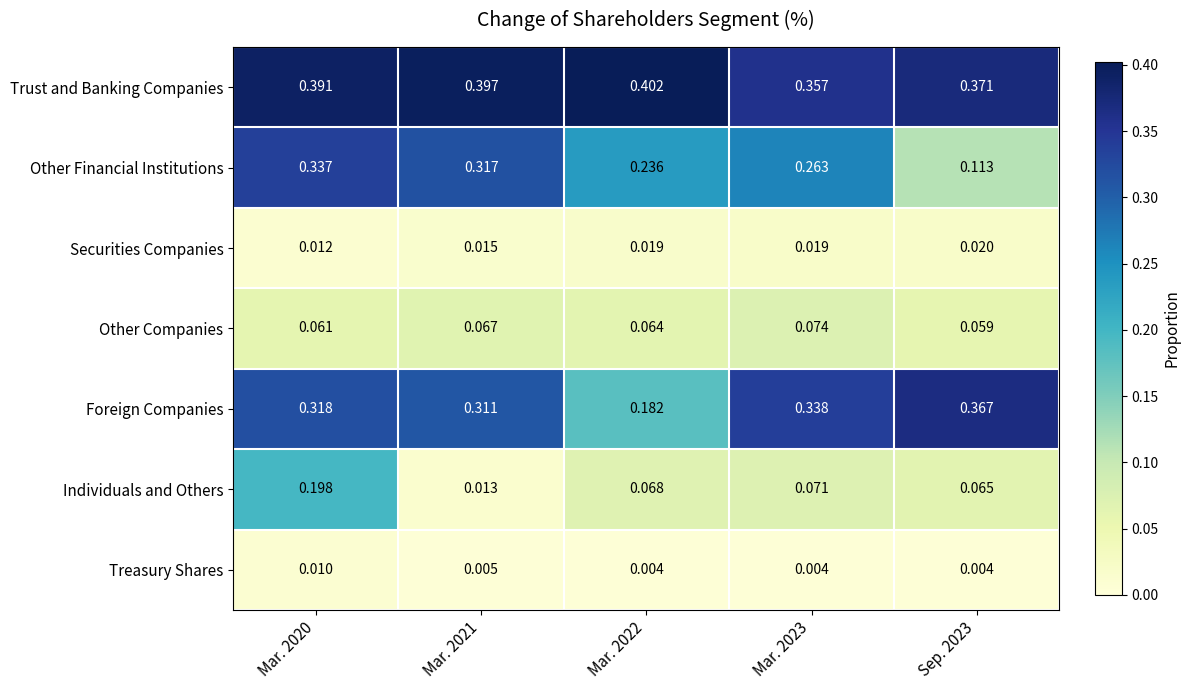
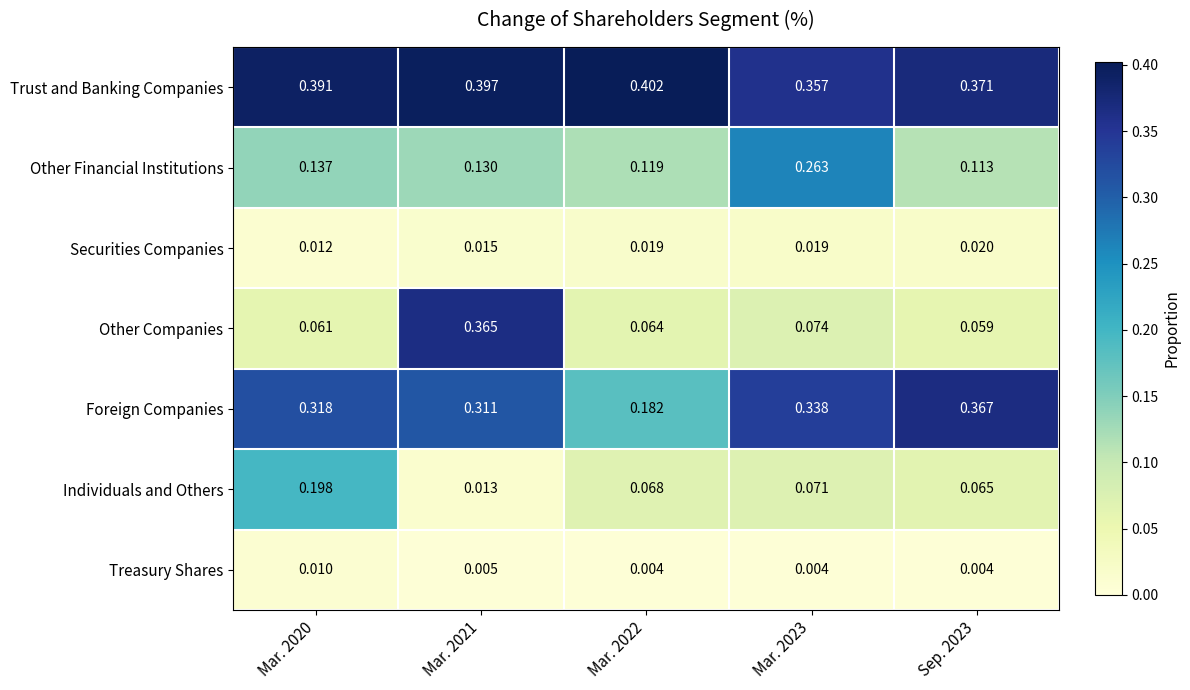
Other Financial Institutions, Mar. 2020: 0.337 -> 0.137
Other Financial Institutions, Mar. 2021: 0.317 -> 0.130
Other Financial Institutions, Mar. 2022: 0.236 -> 0.119
Other Companies, Mar. 2021: 0.067 -> 0.365
